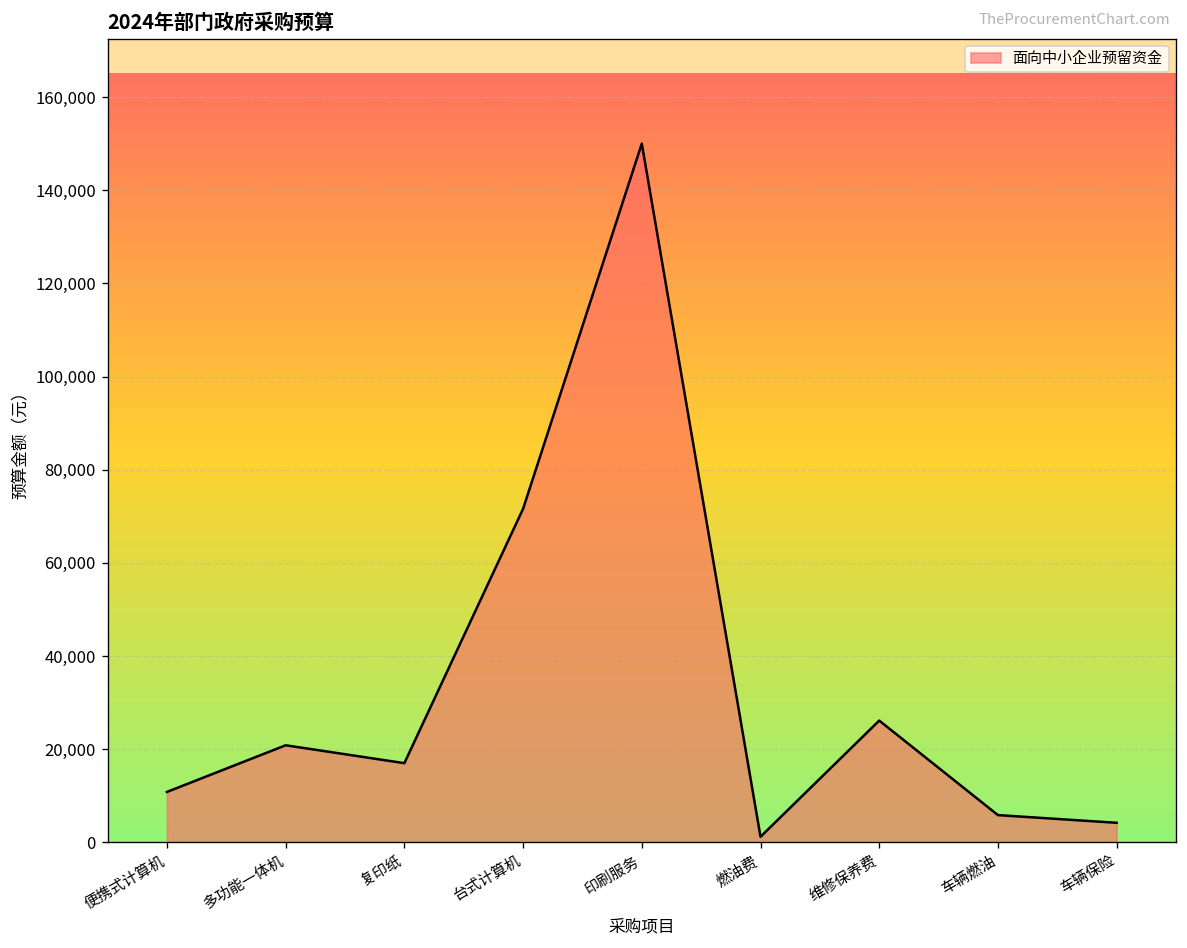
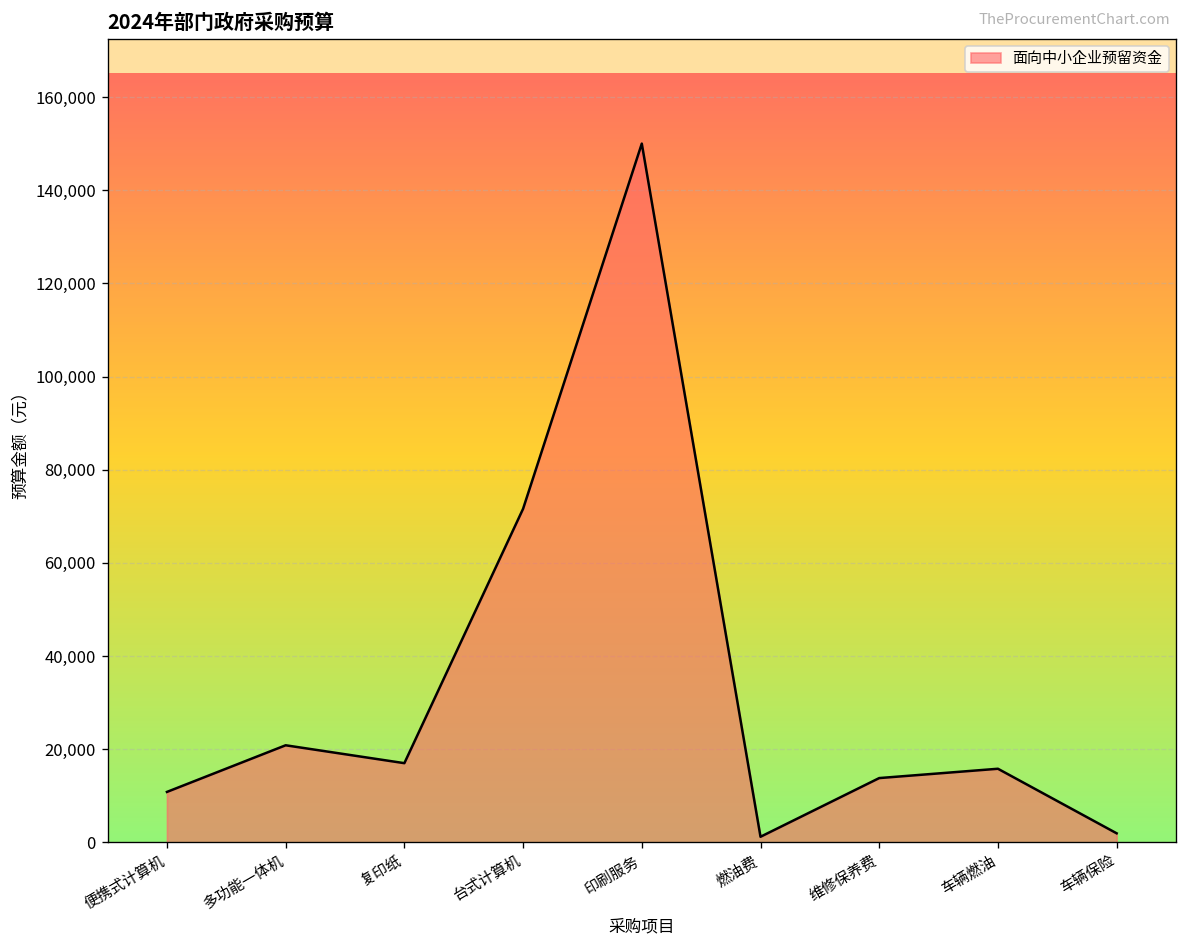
维修保养费: 26,000 -> 14,000
车辆燃油: 6,000 -> 16,000
车辆保险: 4,000 -> 2,000
